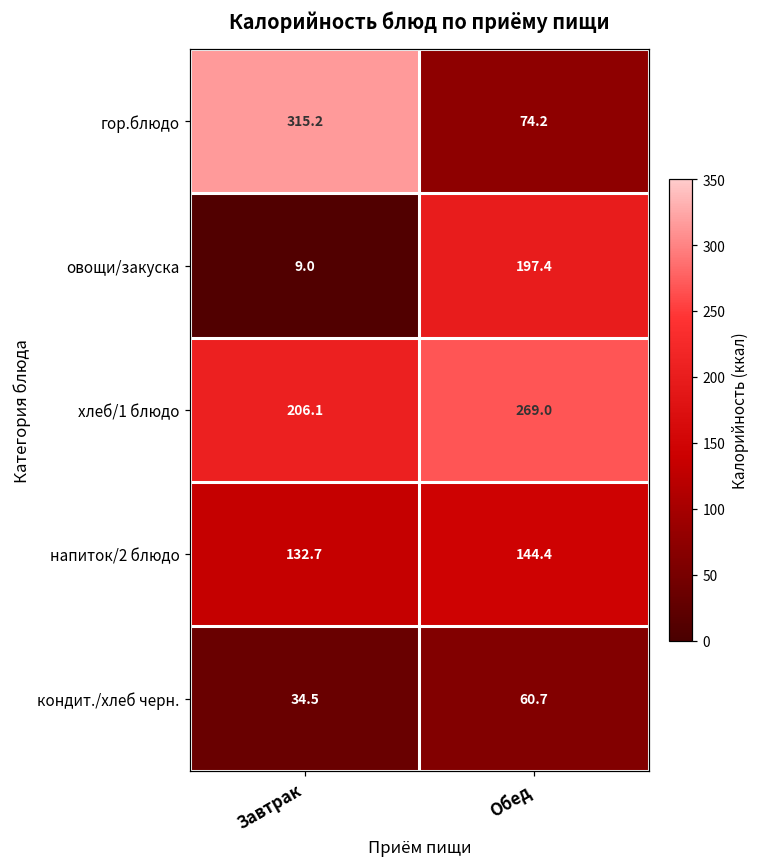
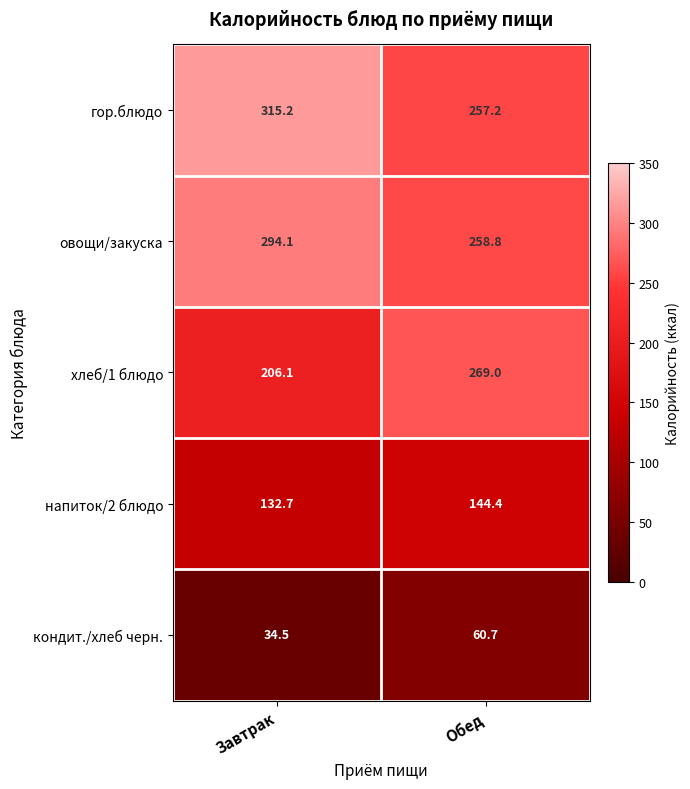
гор.блюдо, Обед: 74.2 -> 257.2
овощи/закуска, Завтрак: 9.0 -> 294.1
овощи/закуска, Обед: 197.4 -> 258.8
